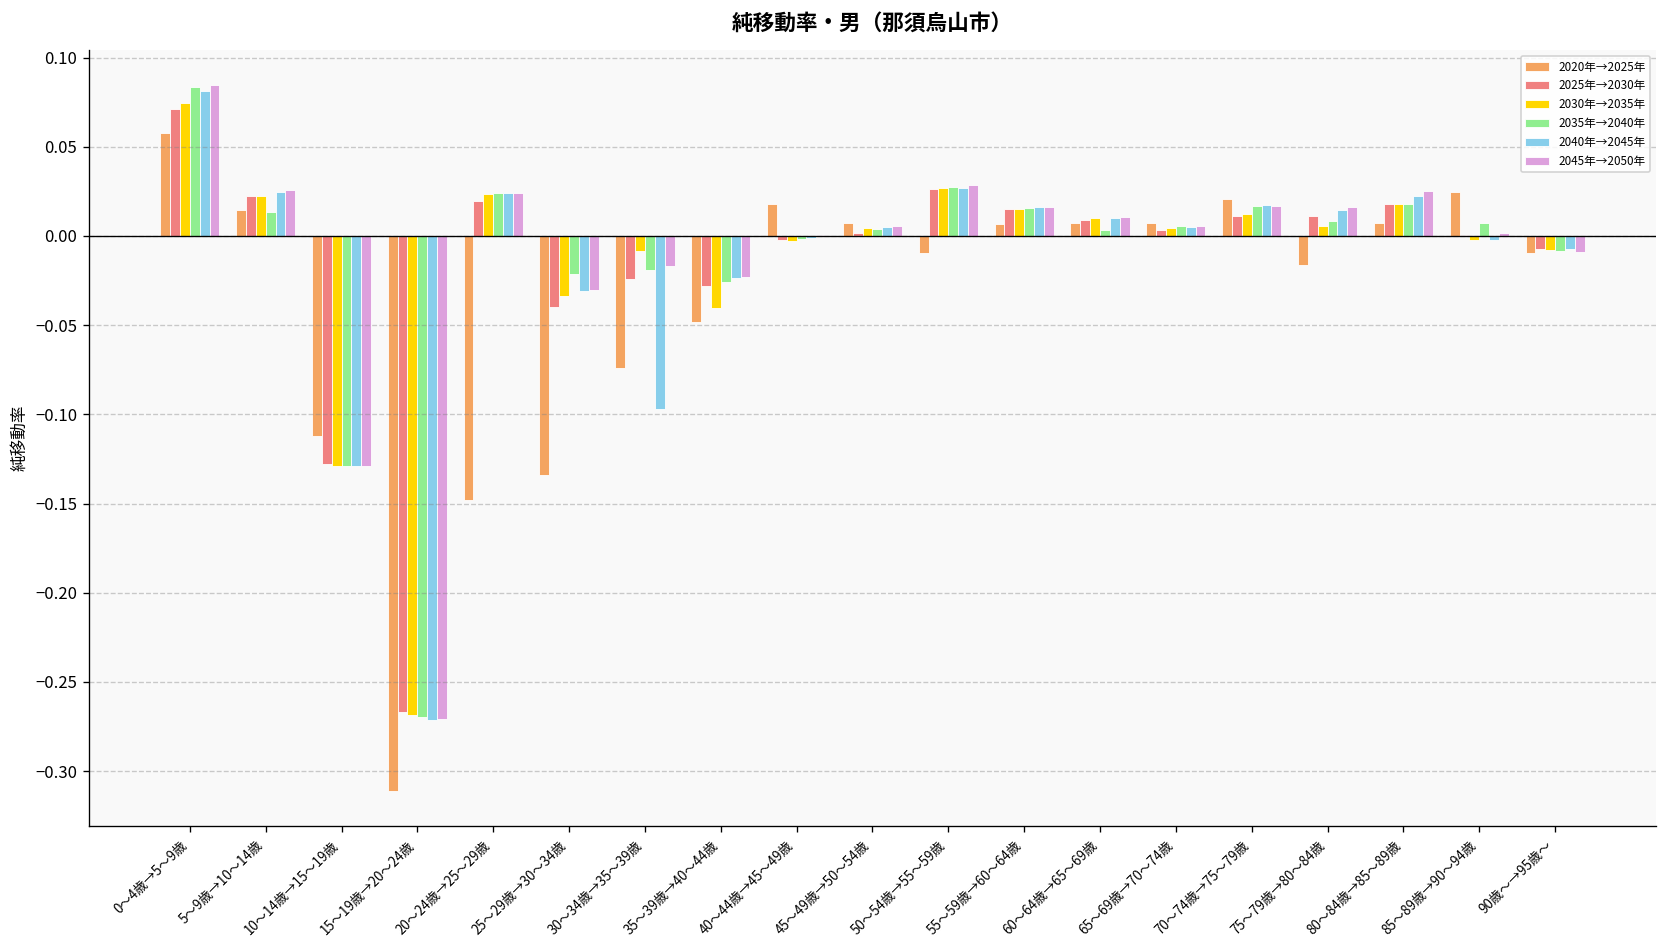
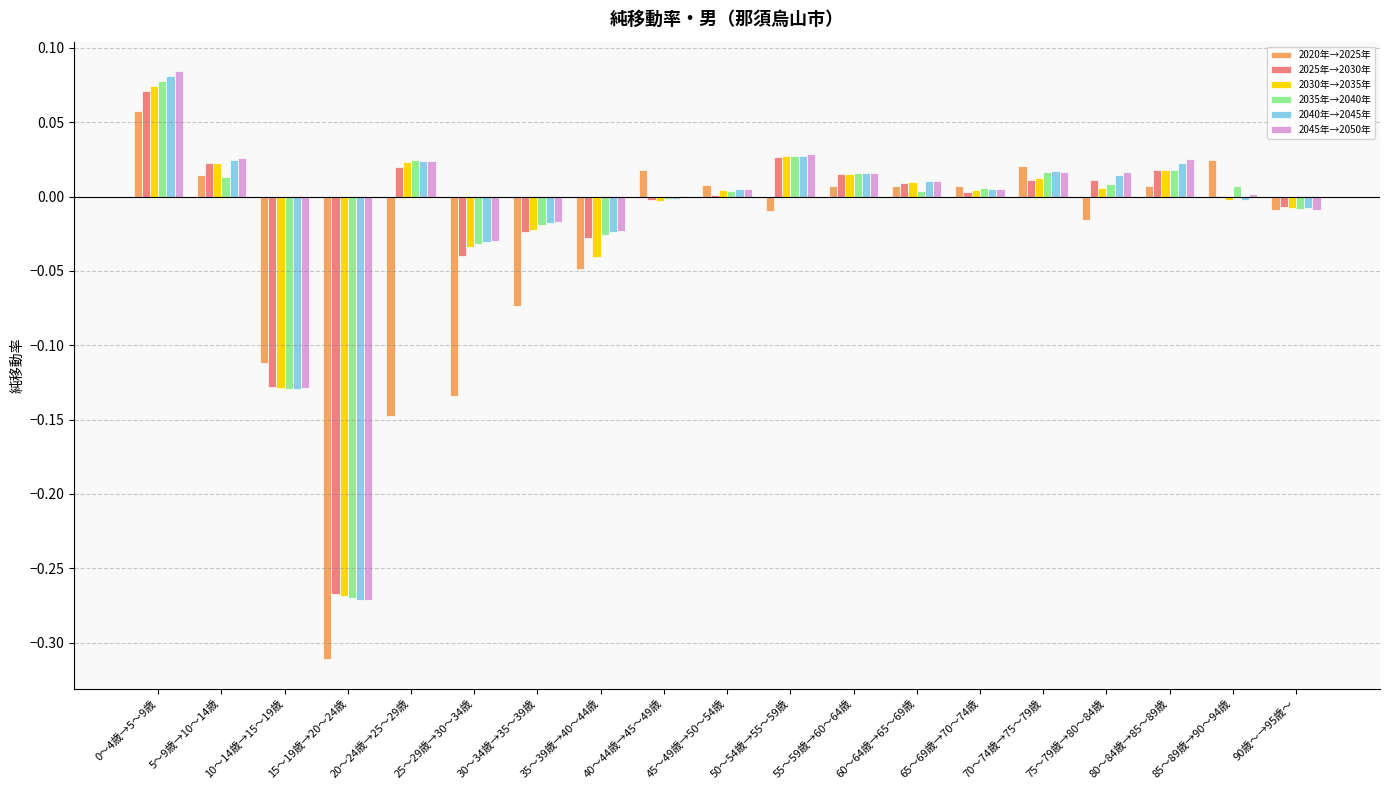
2035年→2040年, 0～4歳→5～9歳: 0.084 -> 0.078
2035年→2040年, 25～29歳→30～34歳: -0.021 -> -0.032
2030年→2035年, 30～34歳→35～39歳: -0.009 -> -0.023
2040年→2045年, 30～34歳→35～39歳: -0.097 -> -0.018
